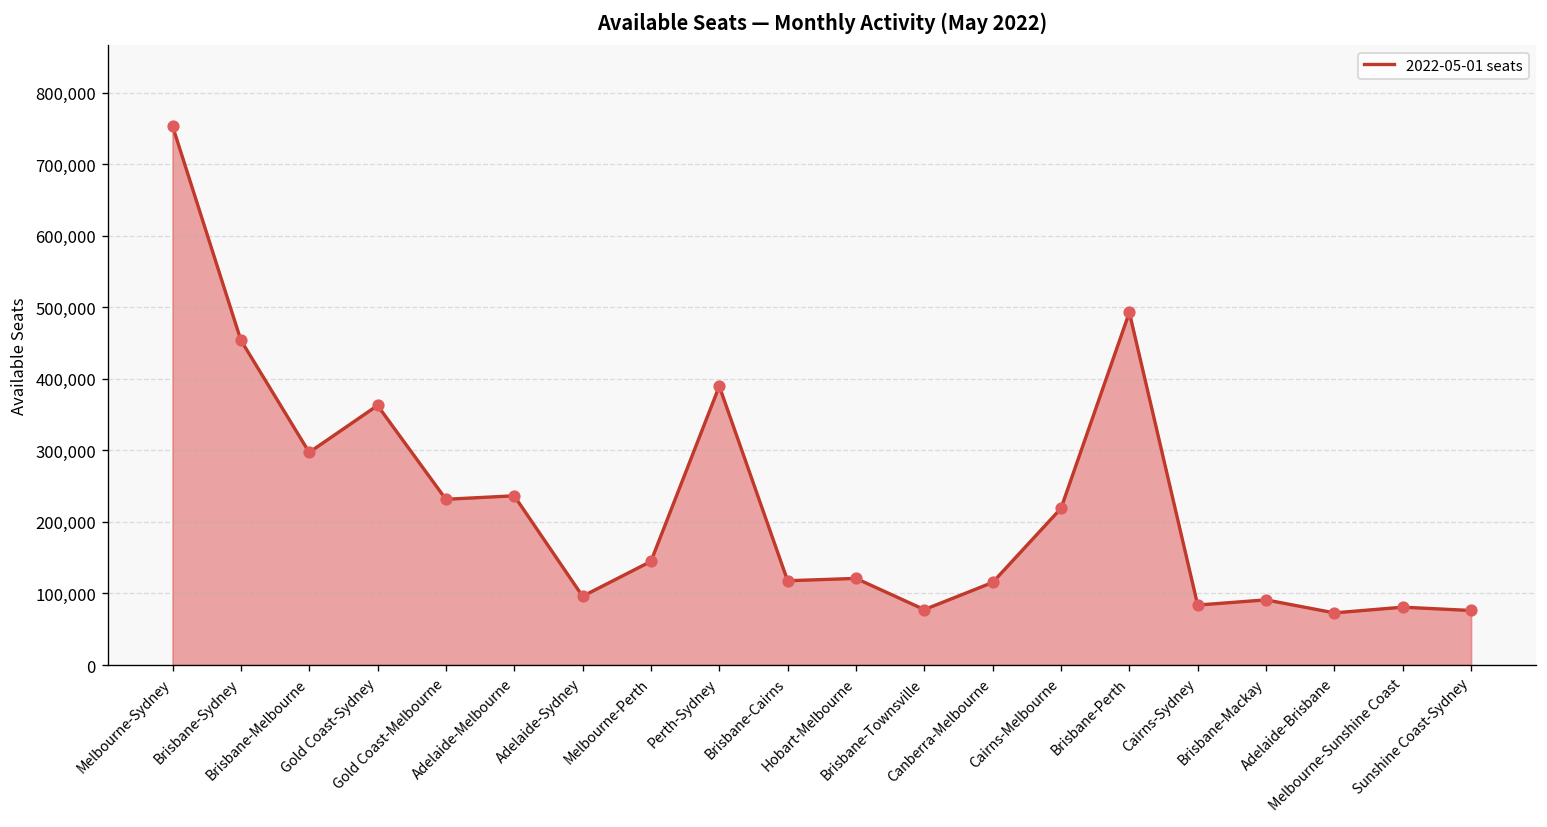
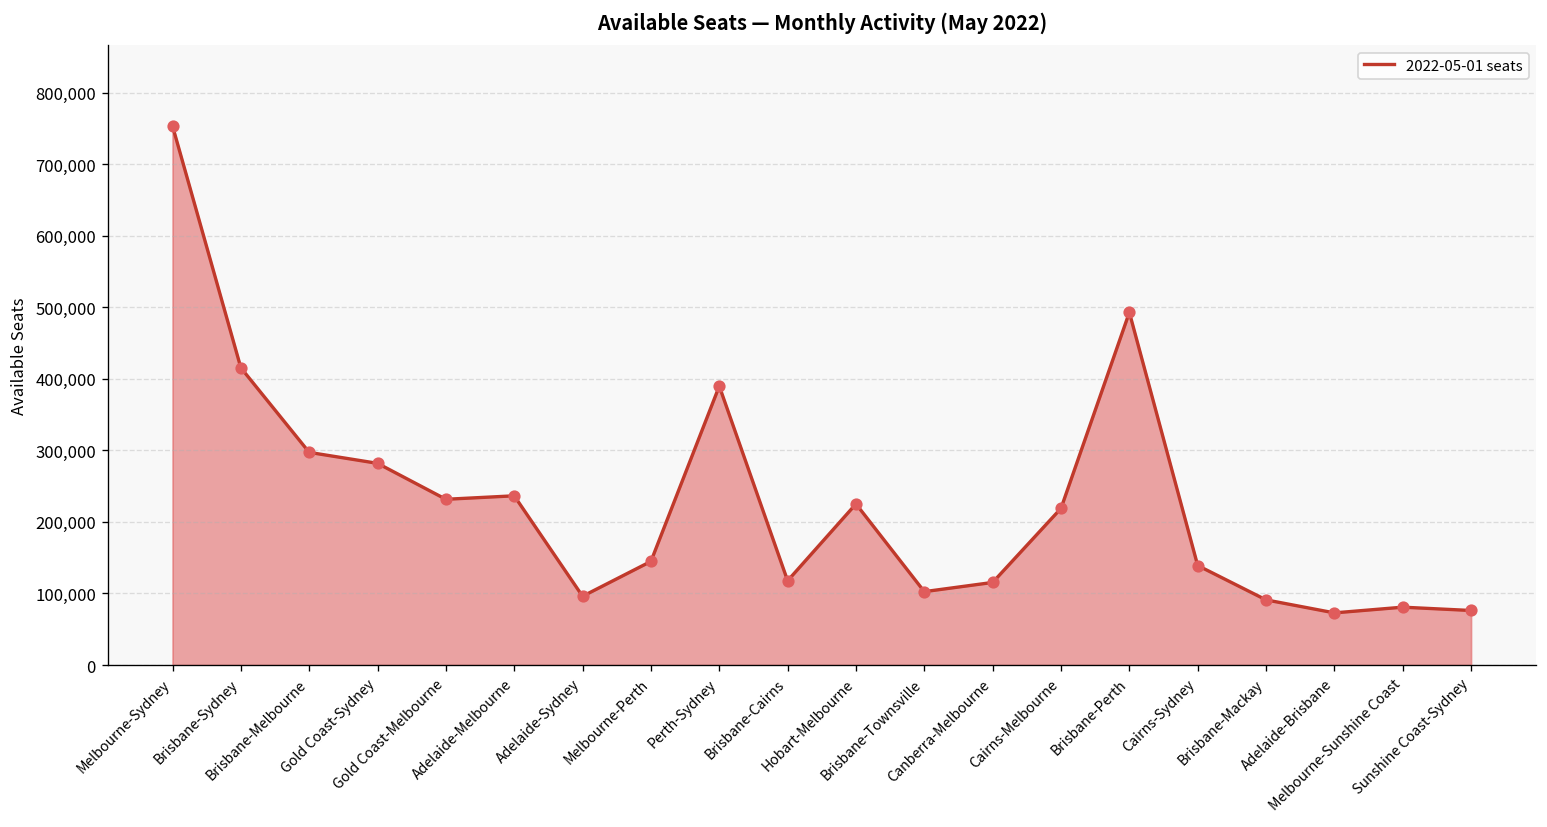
Brisbane-Sydney: 450,000 -> 420,000
Gold Coast-Sydney: 360,000 -> 280,000
Hobart-Melbourne: 120,000 -> 230,000
Brisbane-Townsville: 80,000 -> 100,000
Cairns-Sydney: 80,000 -> 140,000
